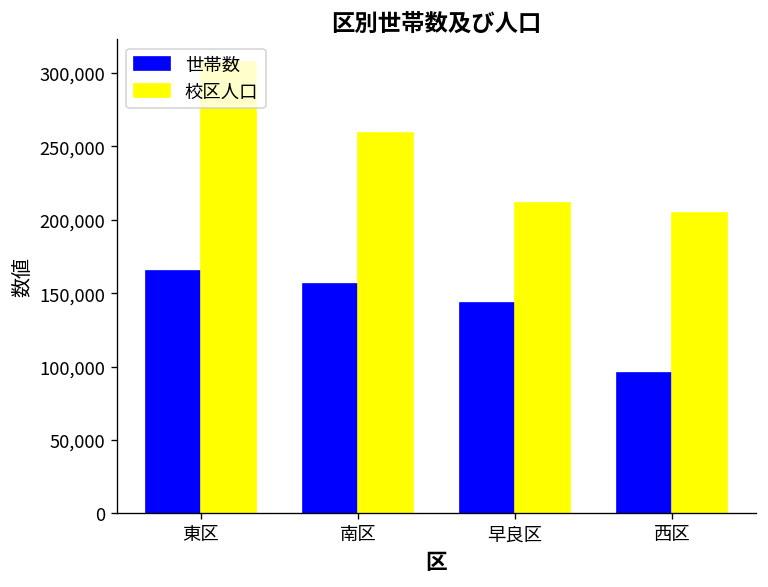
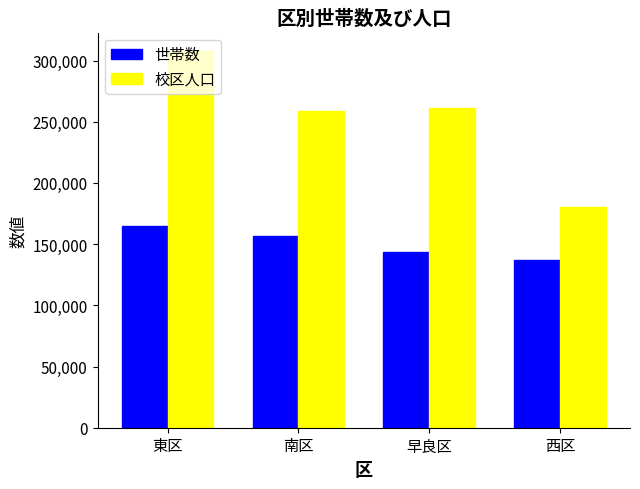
校区人口, 早良区: 212,000 -> 261,000
世帯数, 西区: 95,000 -> 137,000
校区人口, 西区: 204,000 -> 181,000
